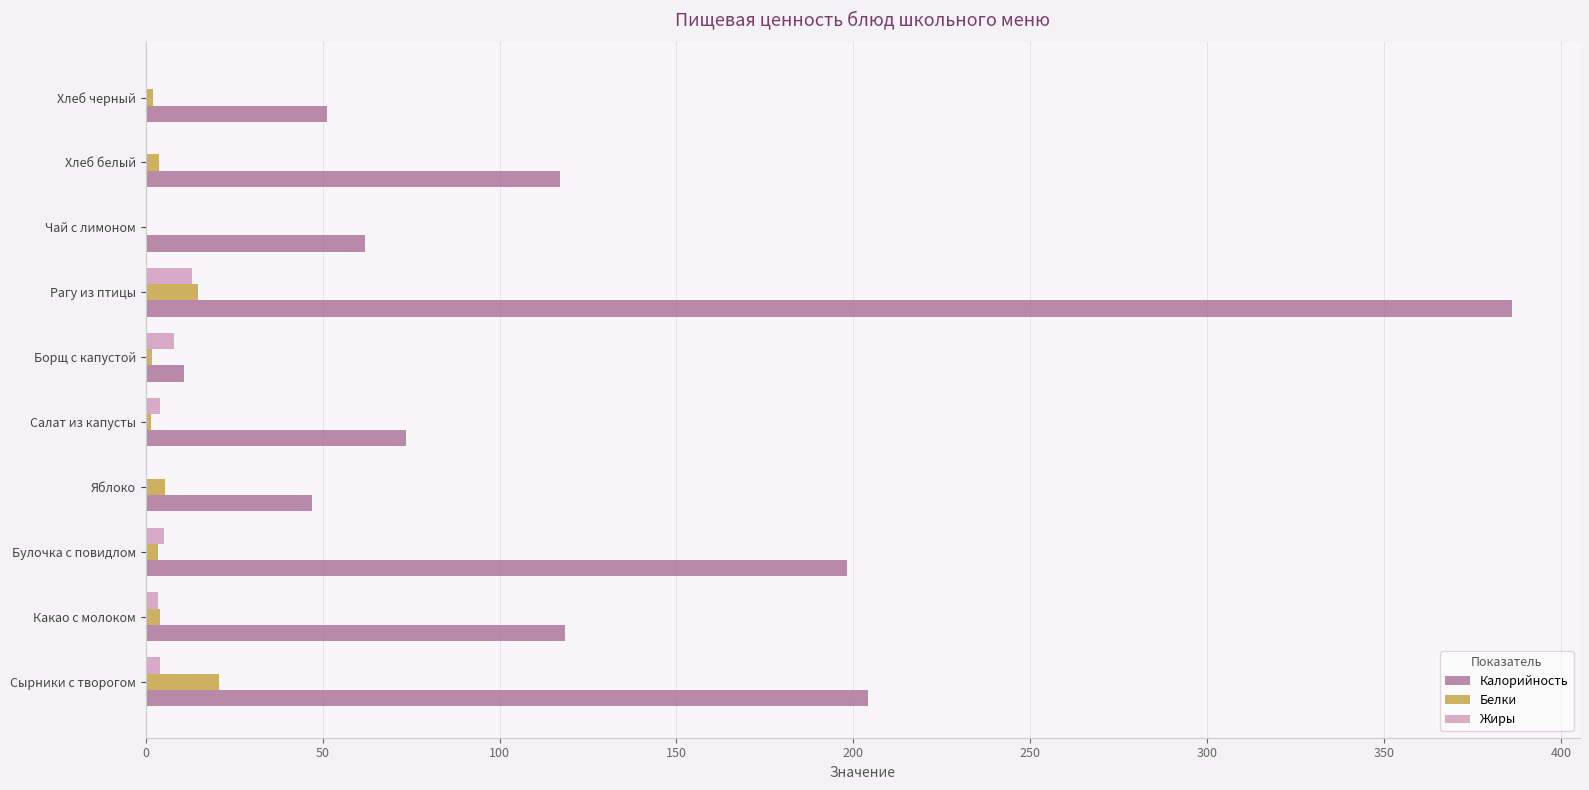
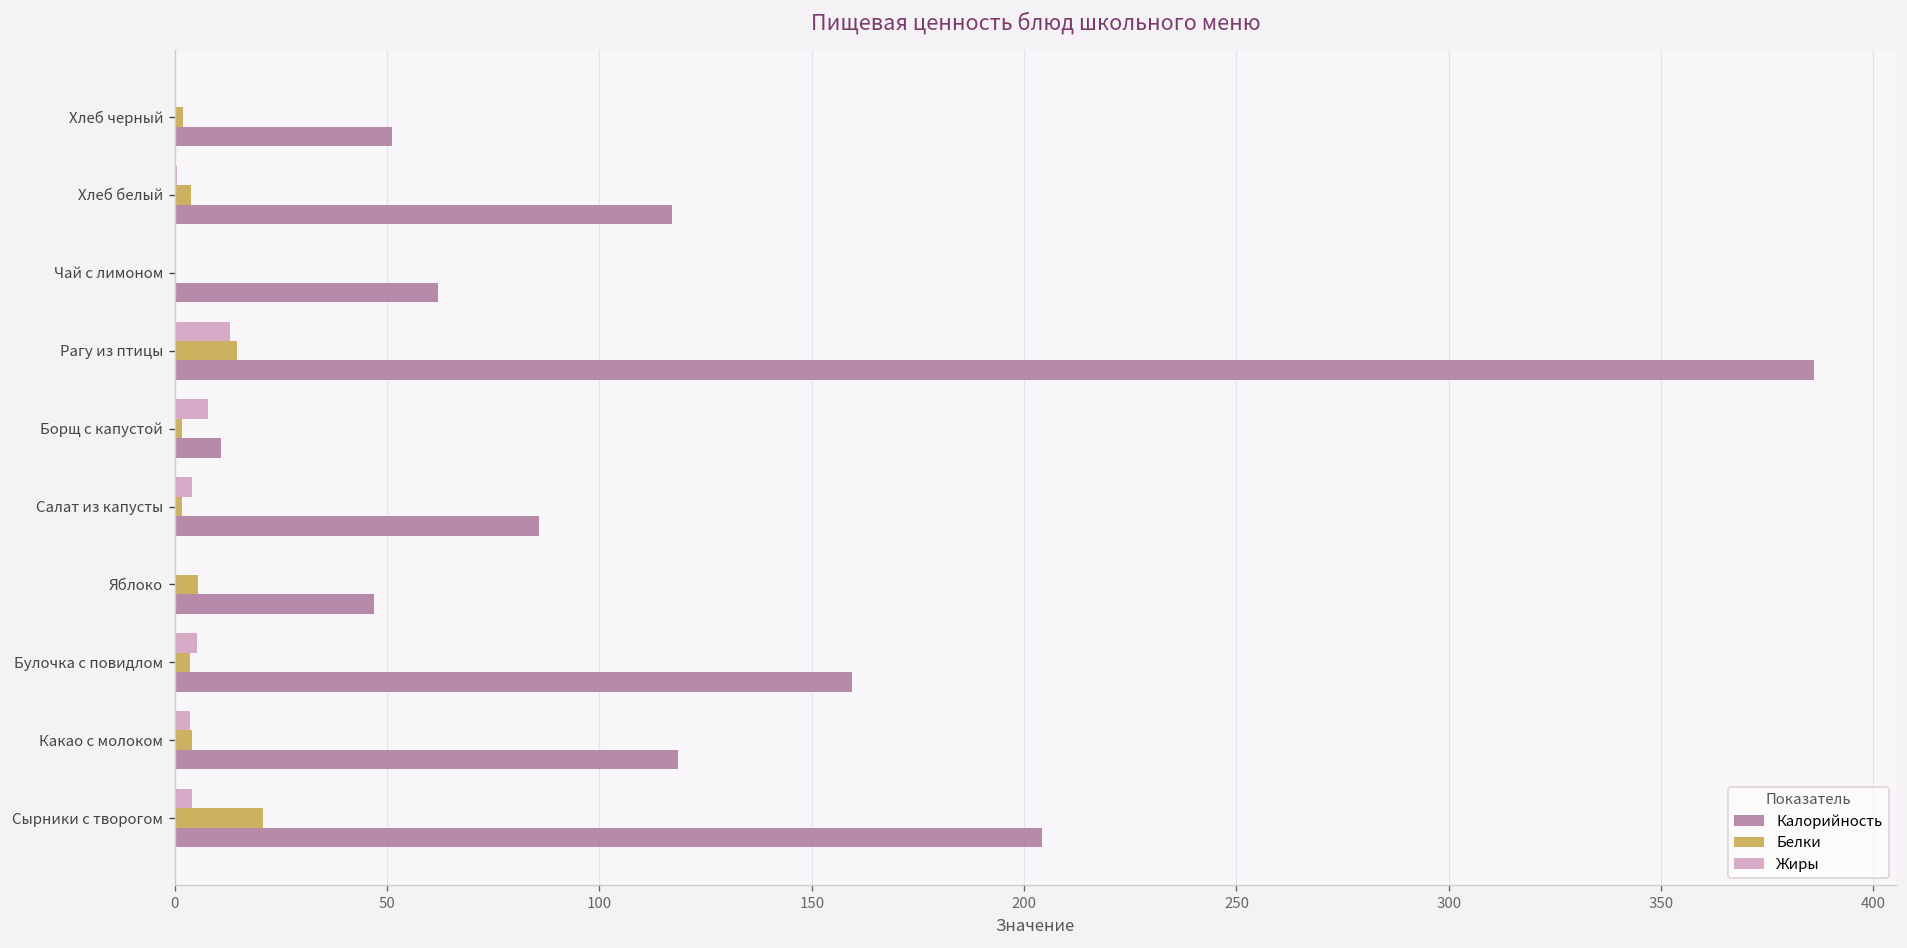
Калорийность, Салат из капусты: 74 -> 86
Калорийность, Булочка с повидлом: 198 -> 160
